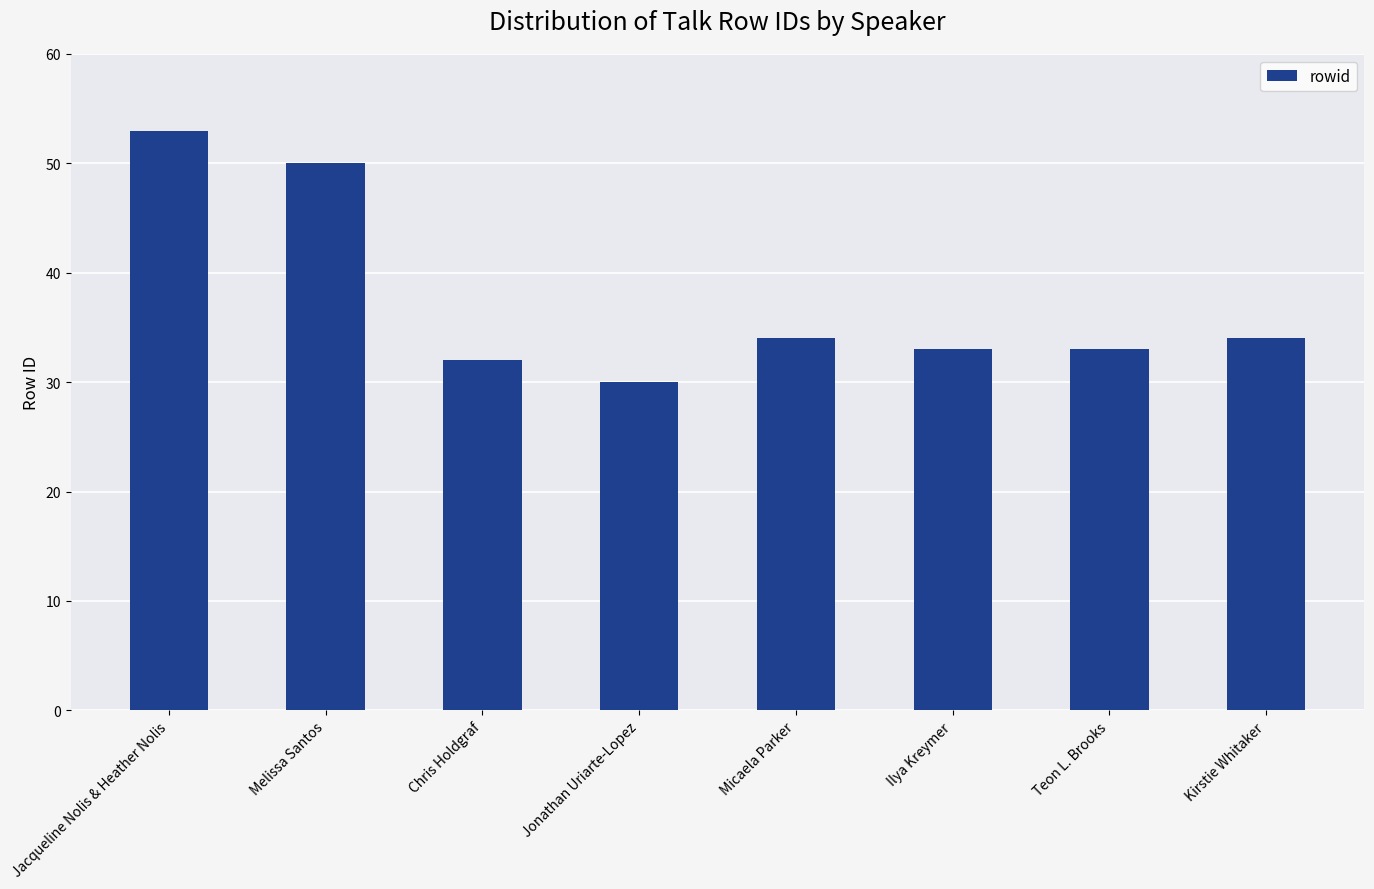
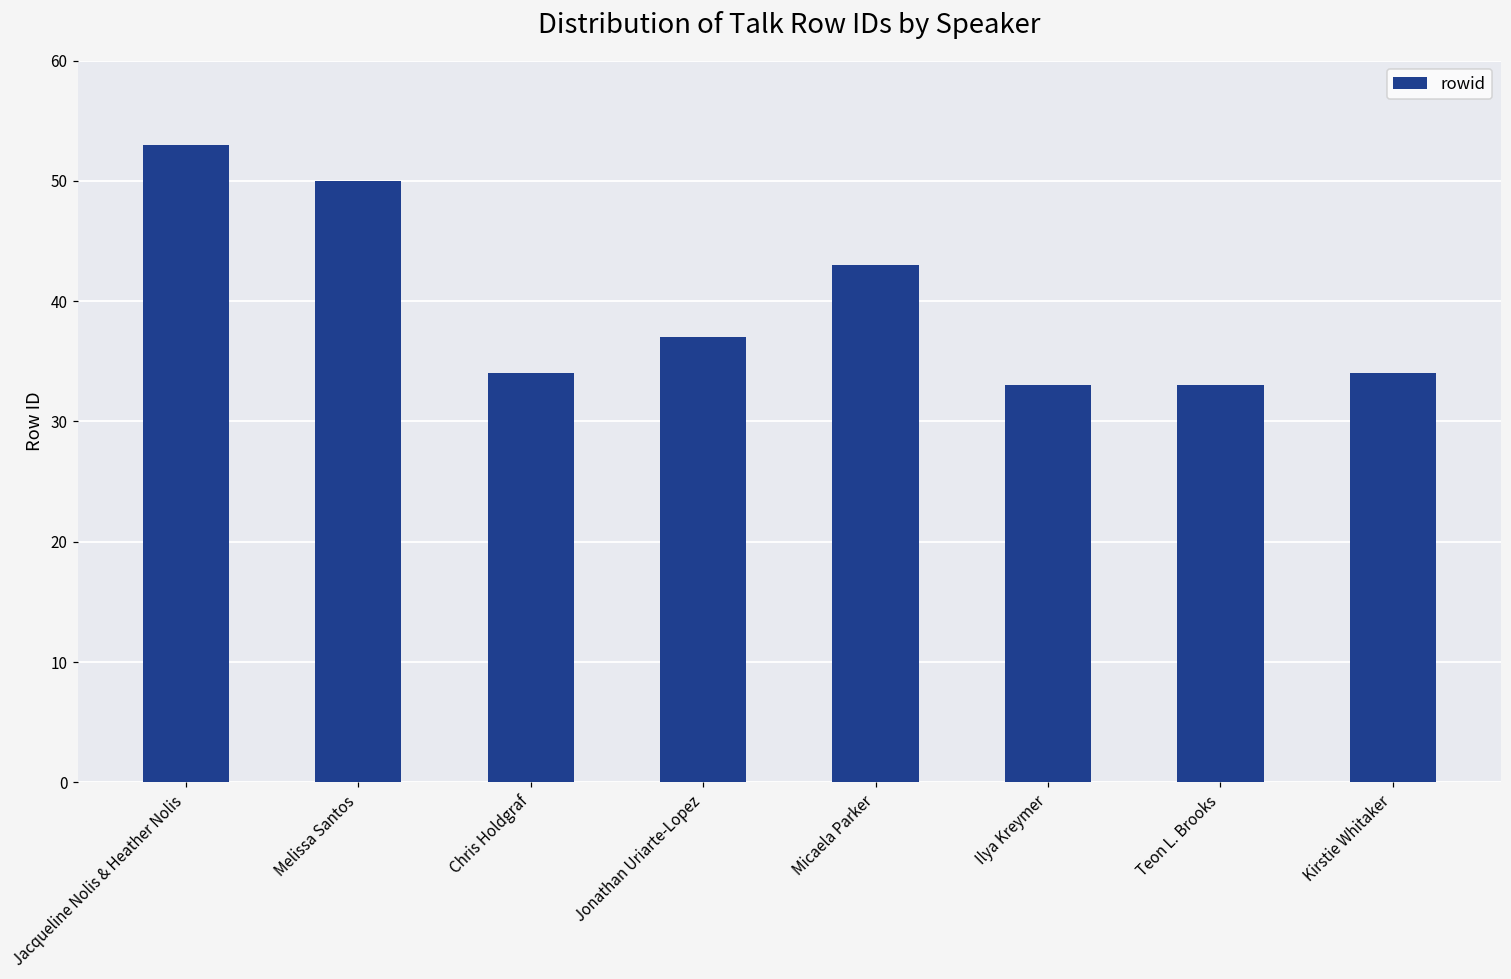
Chris Holdgraf: 32 -> 34
Jonathan Uriarte-Lopez: 30 -> 37
Micaela Parker: 34 -> 43
